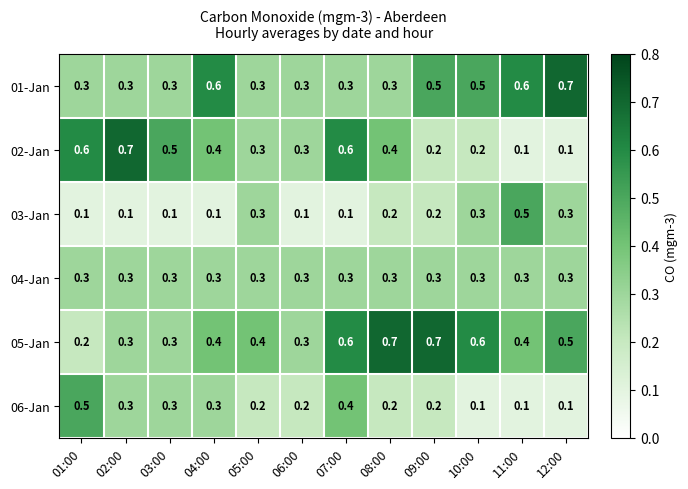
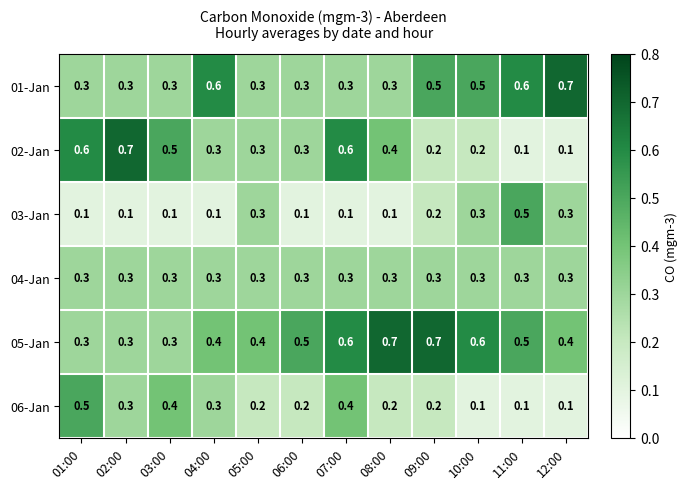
02-Jan, 04:00: 0.4 -> 0.3
03-Jan, 08:00: 0.2 -> 0.1
05-Jan, 01:00: 0.2 -> 0.3
05-Jan, 06:00: 0.3 -> 0.5
05-Jan, 11:00: 0.4 -> 0.5
05-Jan, 12:00: 0.5 -> 0.4
06-Jan, 03:00: 0.3 -> 0.4
